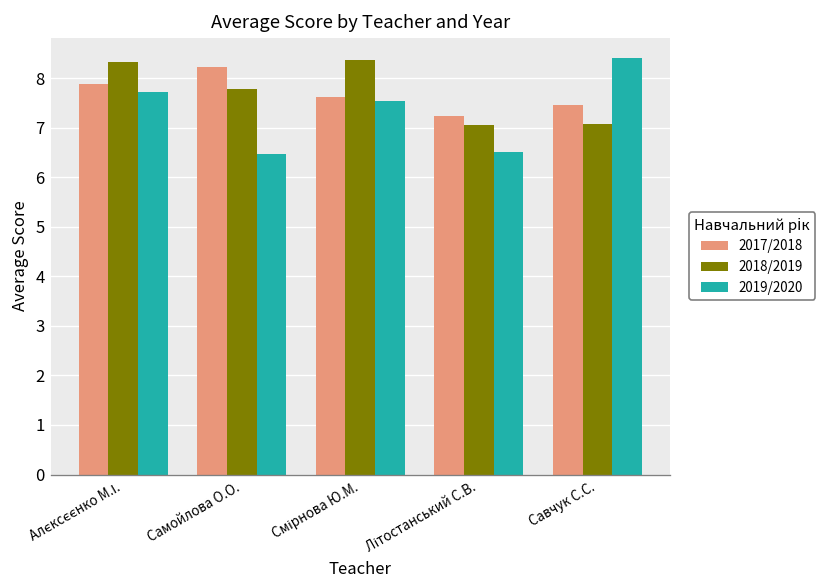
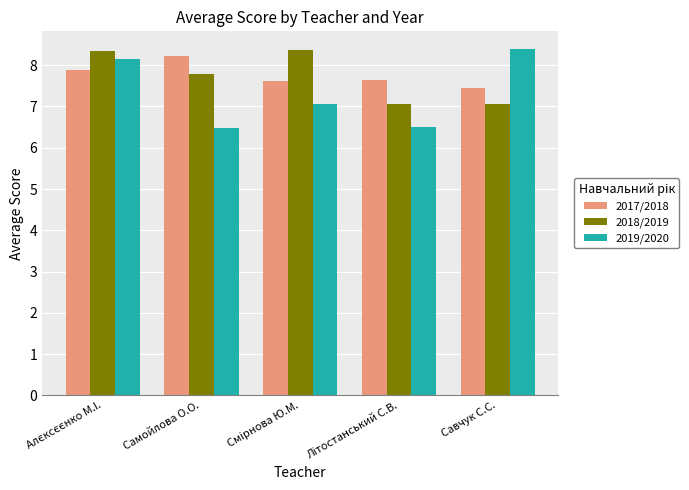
2019/2020, Алєксєєнко М.І.: 7.7 -> 8.1
2019/2020, Смірнова Ю.М.: 7.6 -> 7.1
2017/2018, Літостанський С.В.: 7.2 -> 7.7
